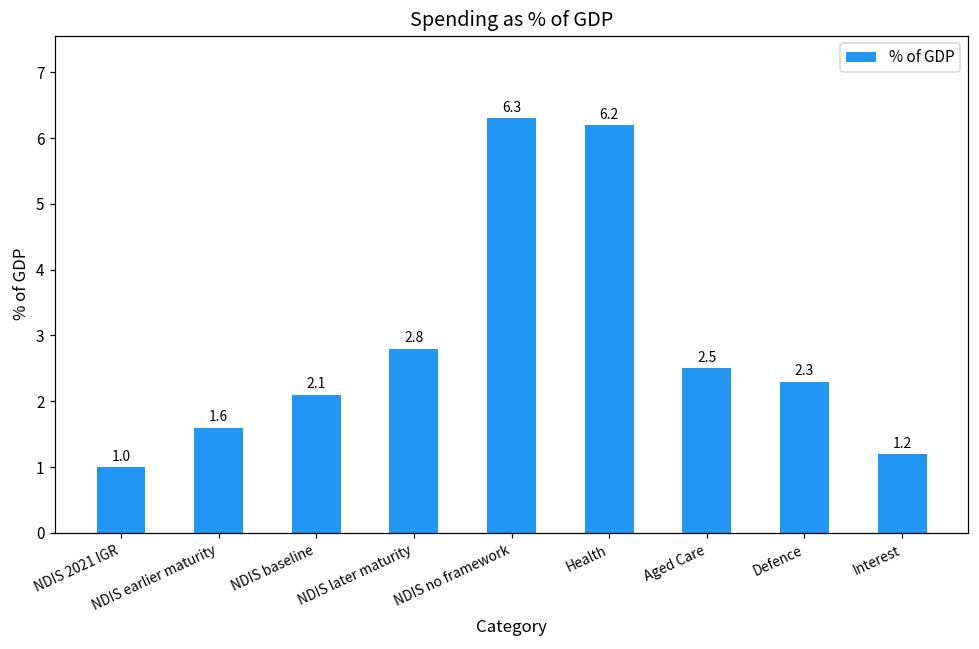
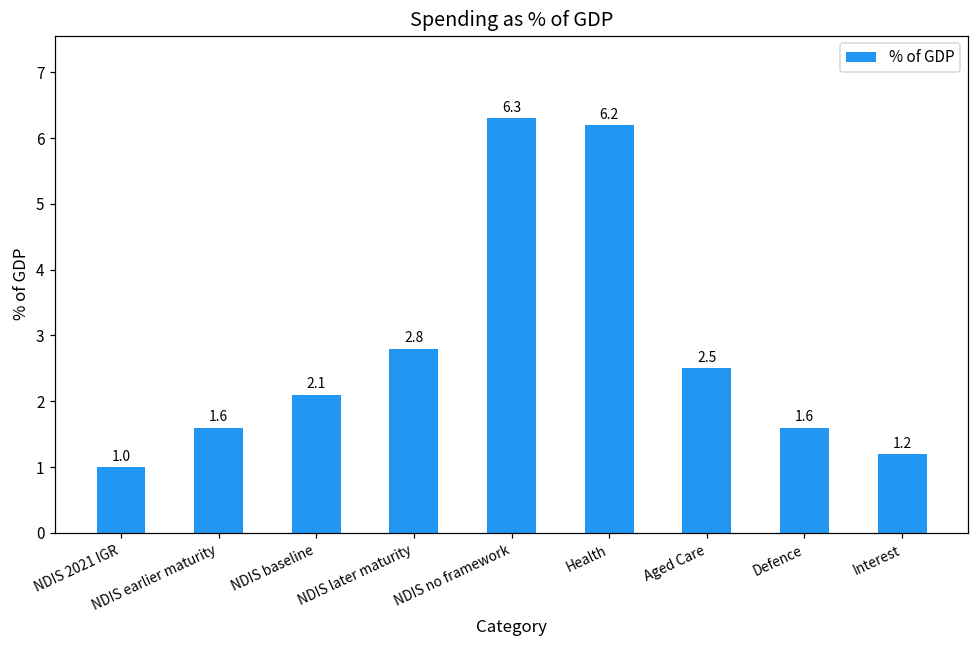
Defence: 2.3 -> 1.6
